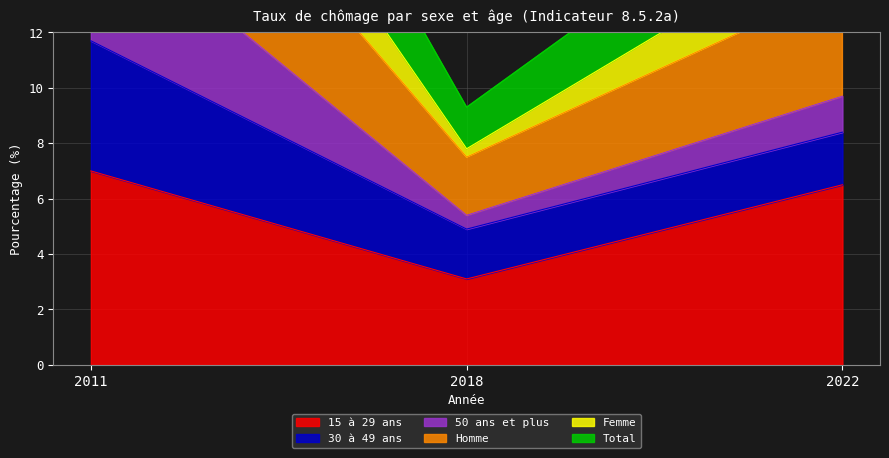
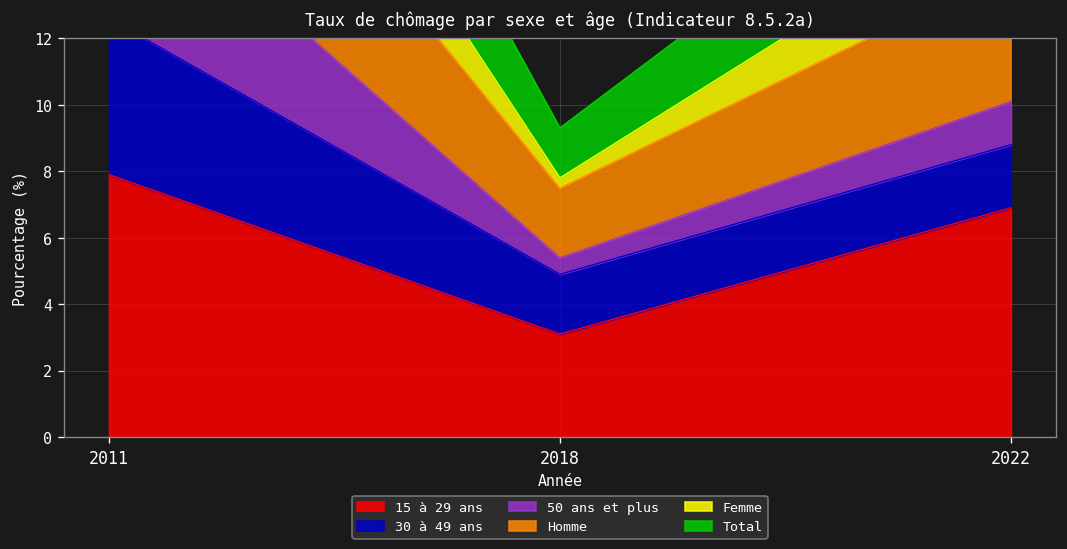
15 à 29 ans, 2011: 7.0 -> 7.9
15 à 29 ans, 2022: 6.5 -> 6.9
